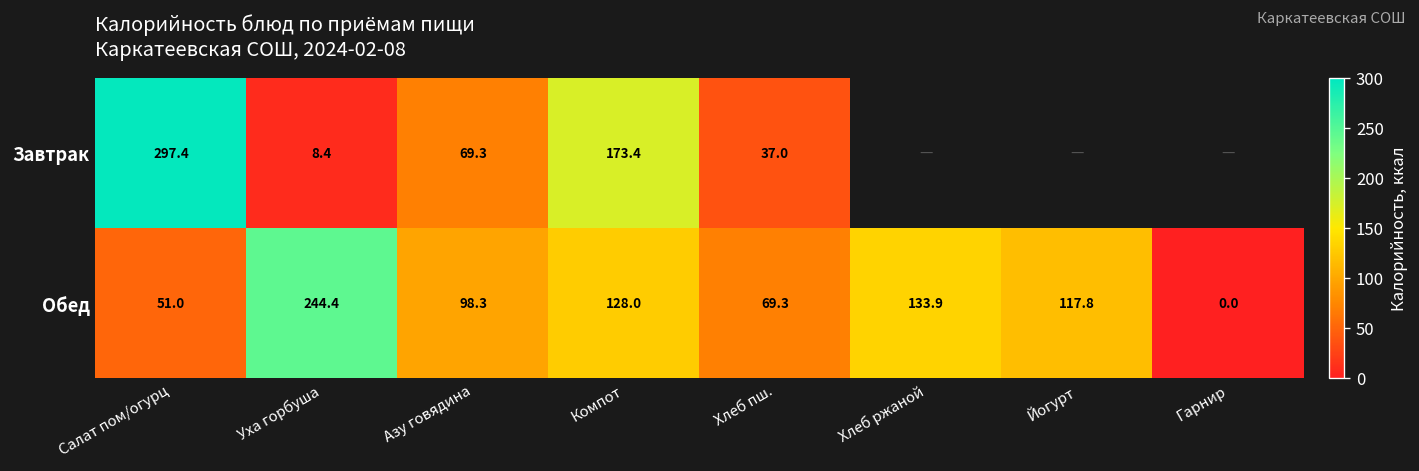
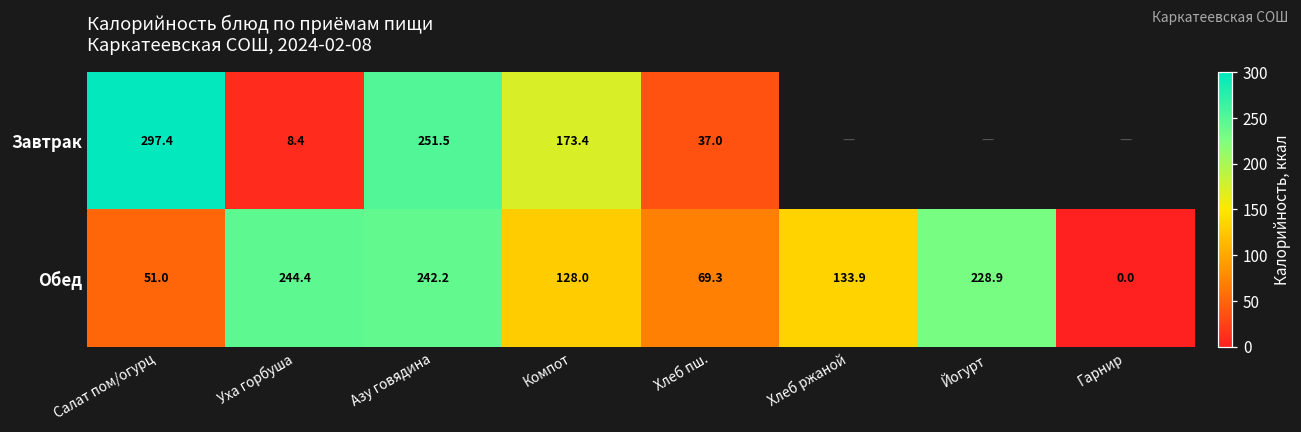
Завтрак, Азу говядина: 69.3 -> 251.5
Обед, Азу говядина: 98.3 -> 242.2
Обед, Йогурт: 117.8 -> 228.9
